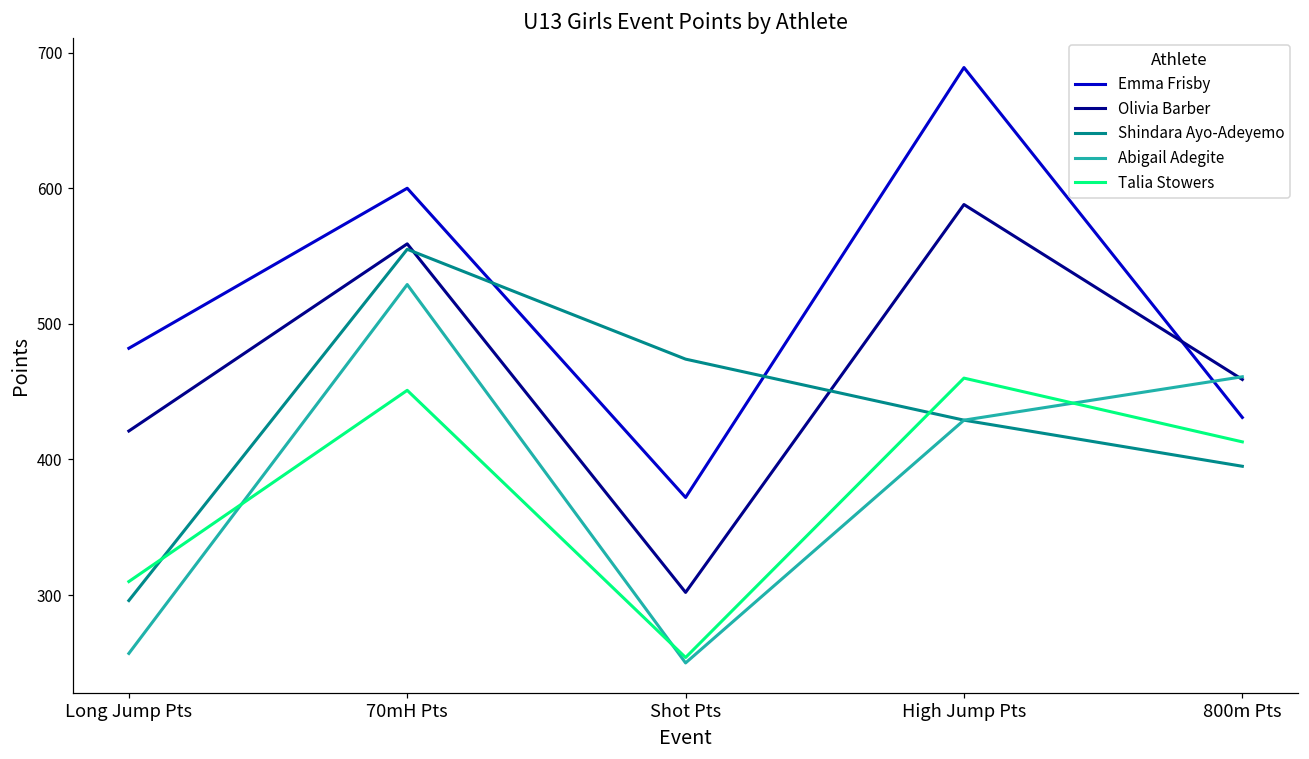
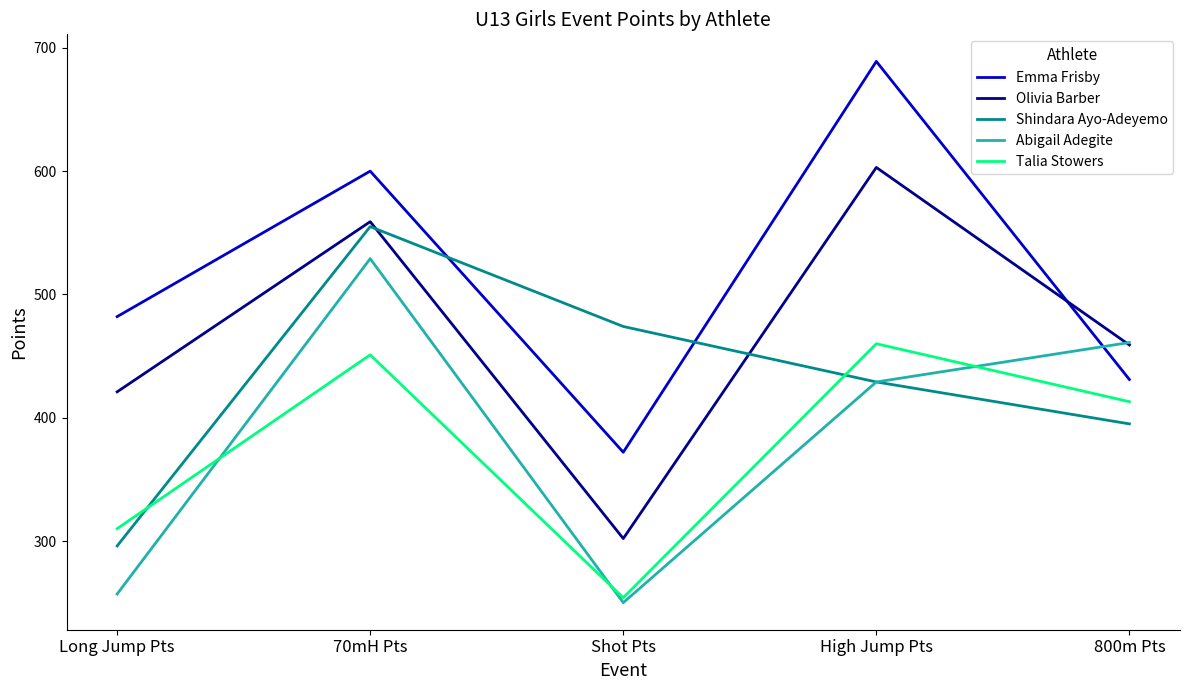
Olivia Barber, High Jump Pts: 588 -> 603
